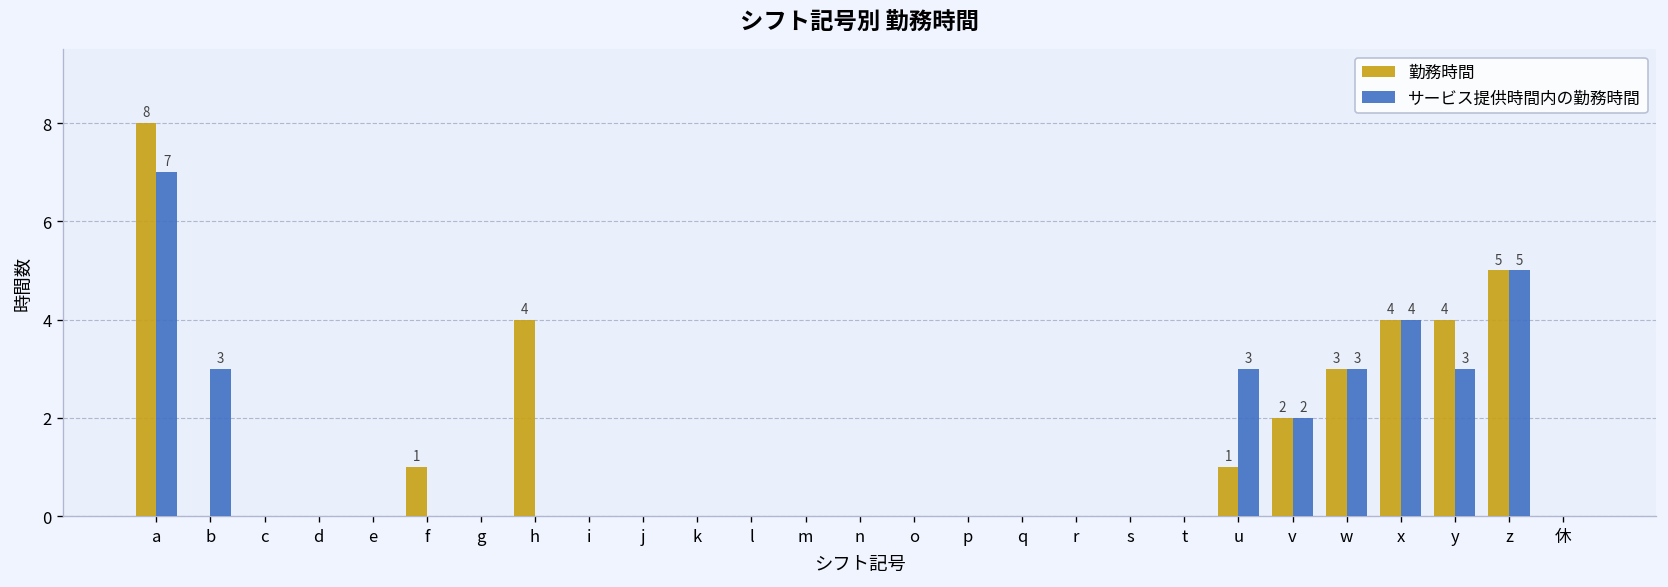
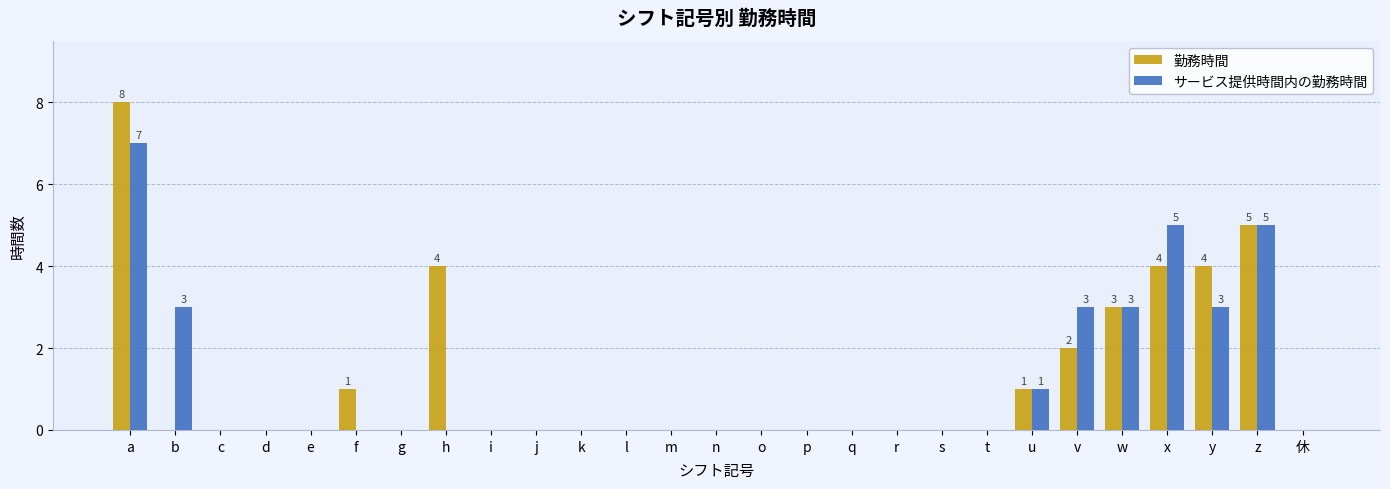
サービス提供時間内の勤務時間, u: 3 -> 1
サービス提供時間内の勤務時間, v: 2 -> 3
サービス提供時間内の勤務時間, x: 4 -> 5
